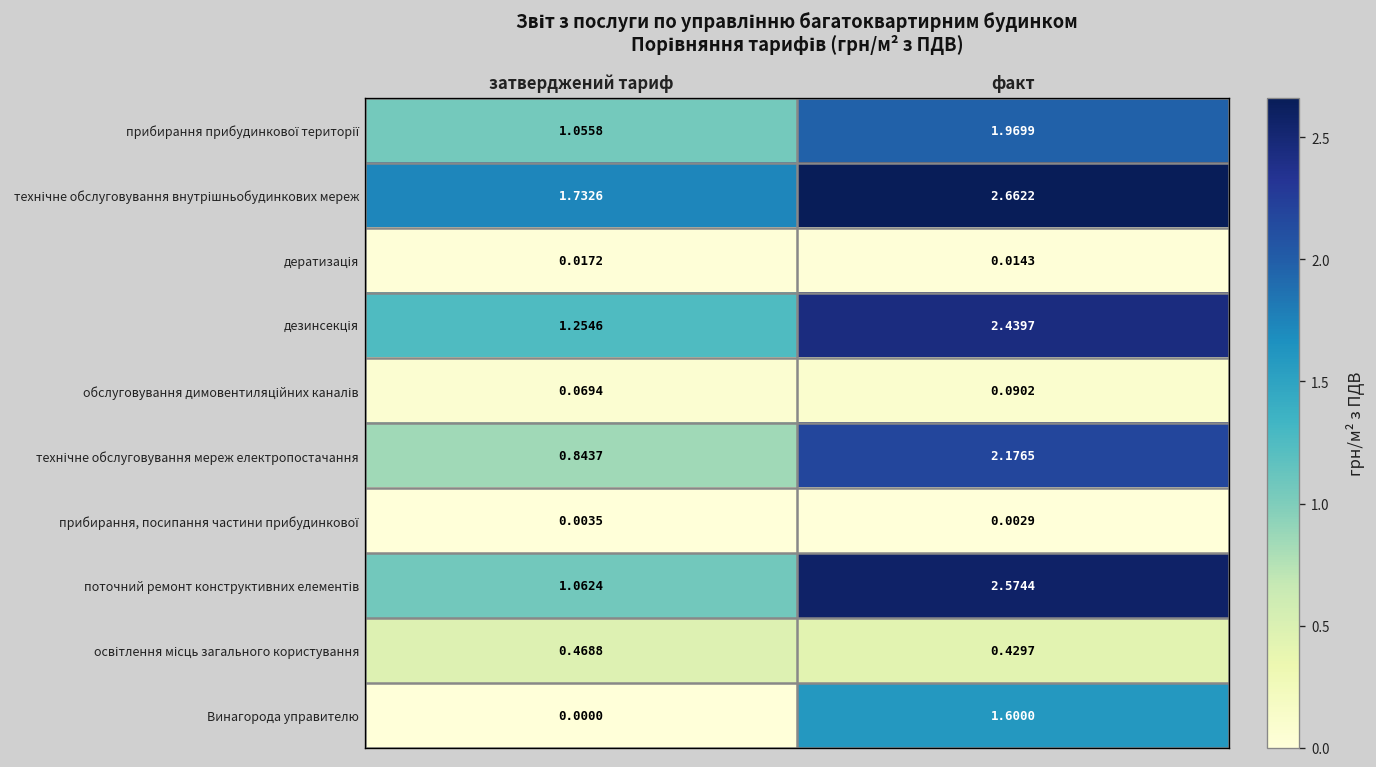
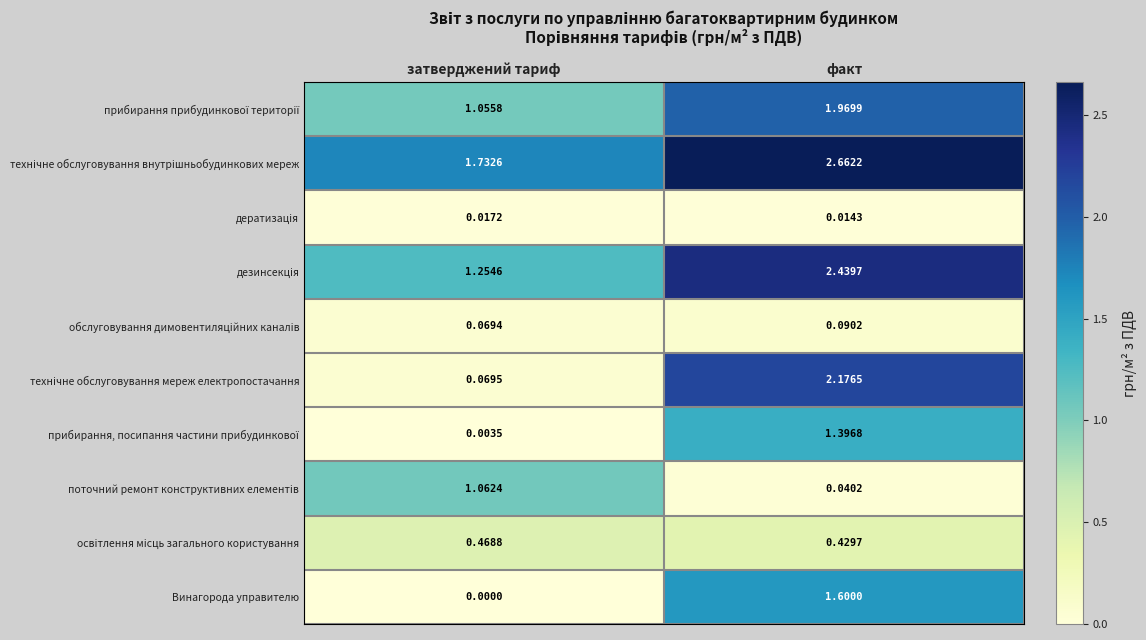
технічне обслуговування мереж електропостачання, затверджений тариф: 0.8437 -> 0.0695
прибирання, посипання частини прибудинкової, факт: 0.0029 -> 1.3968
поточний ремонт конструктивних елементів, факт: 2.5744 -> 0.0402
